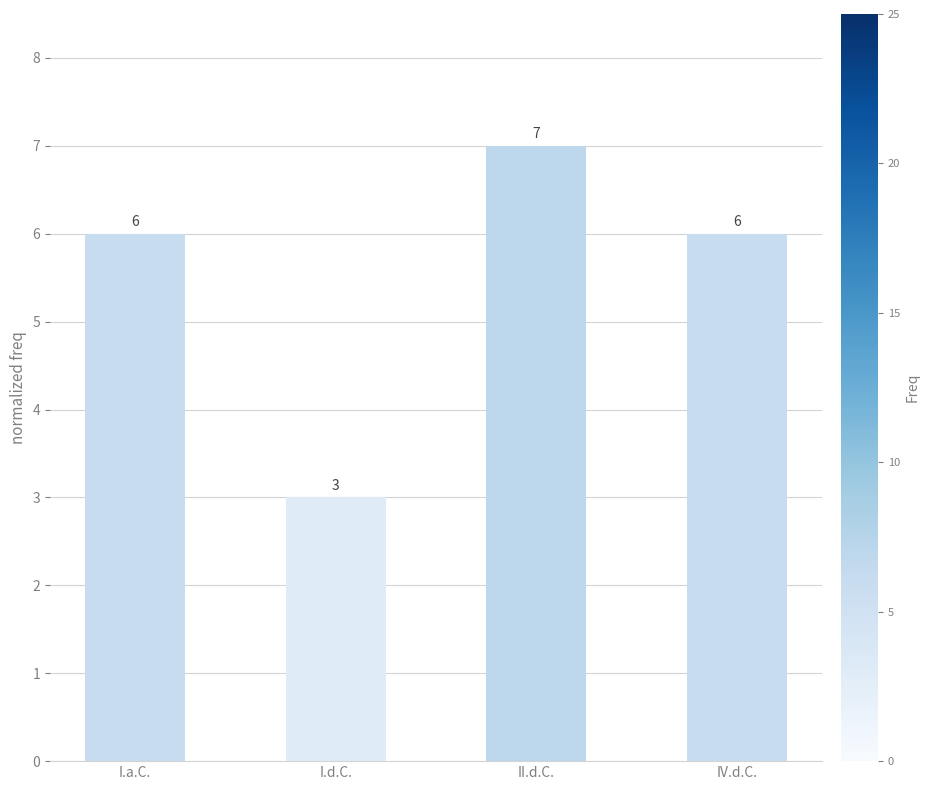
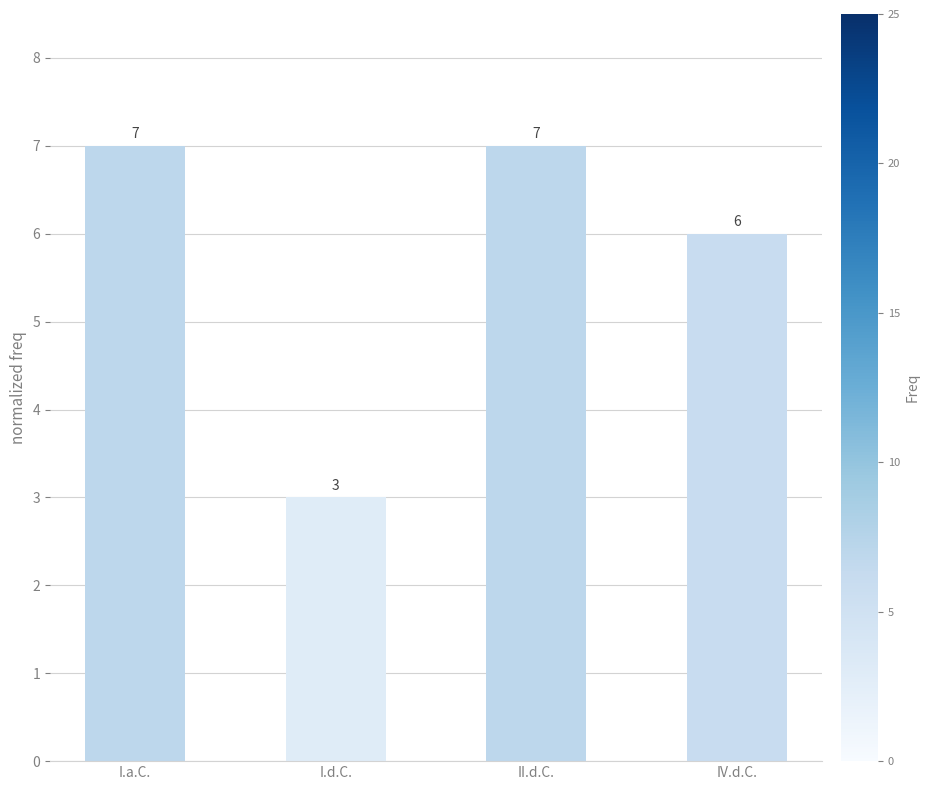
I.a.C.: 6 -> 7
